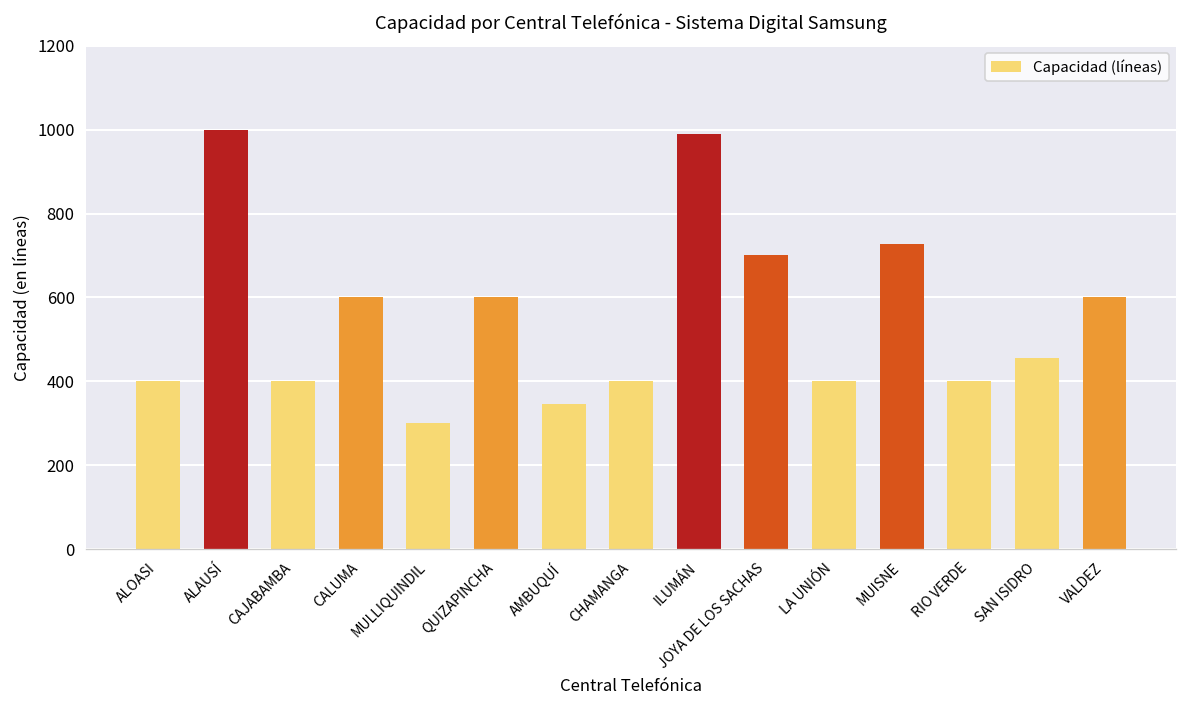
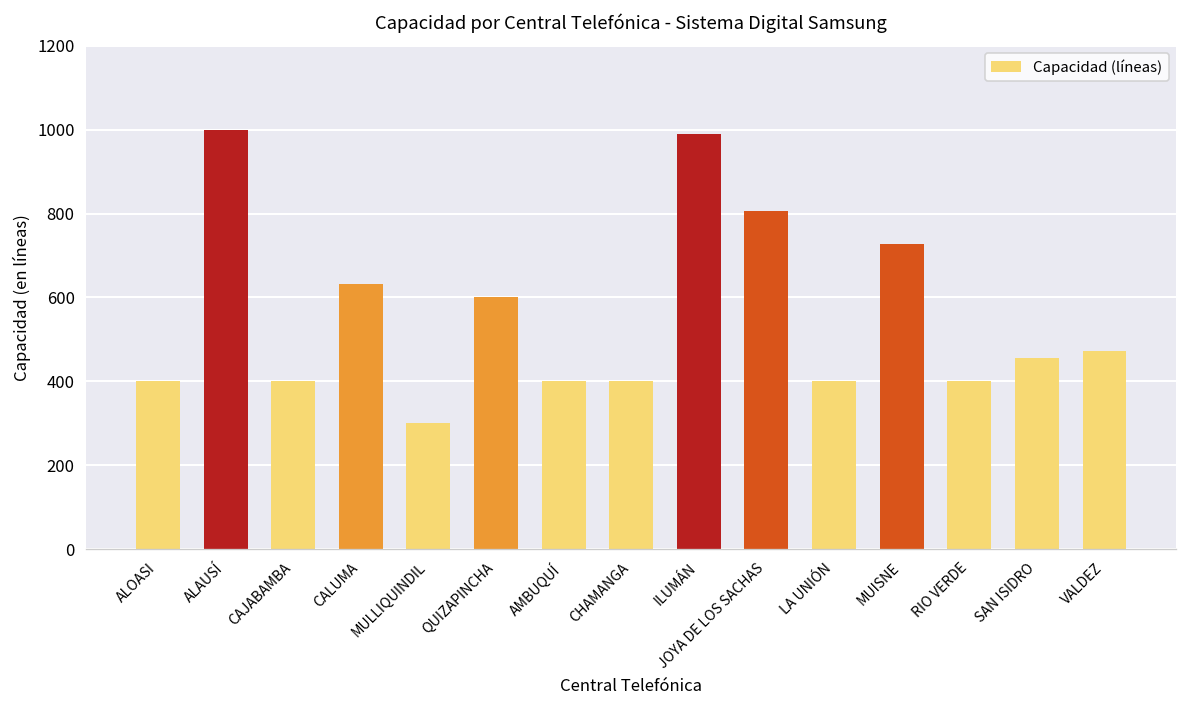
CALUMA: 600 -> 630
AMBUQUÍ: 350 -> 400
JOYA DE LOS SACHAS: 700 -> 810
VALDEZ: 600 -> 470
